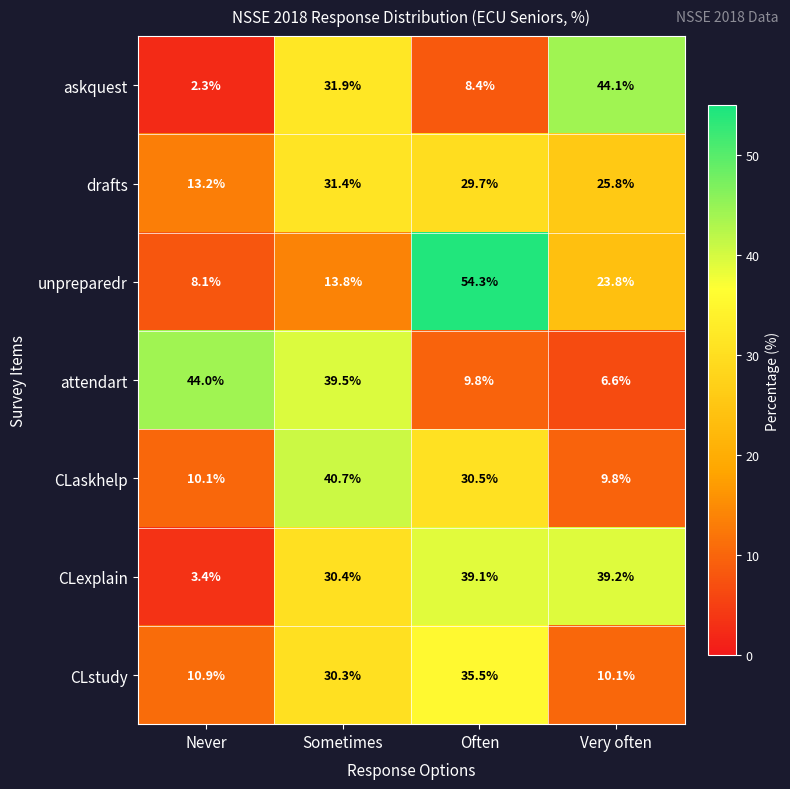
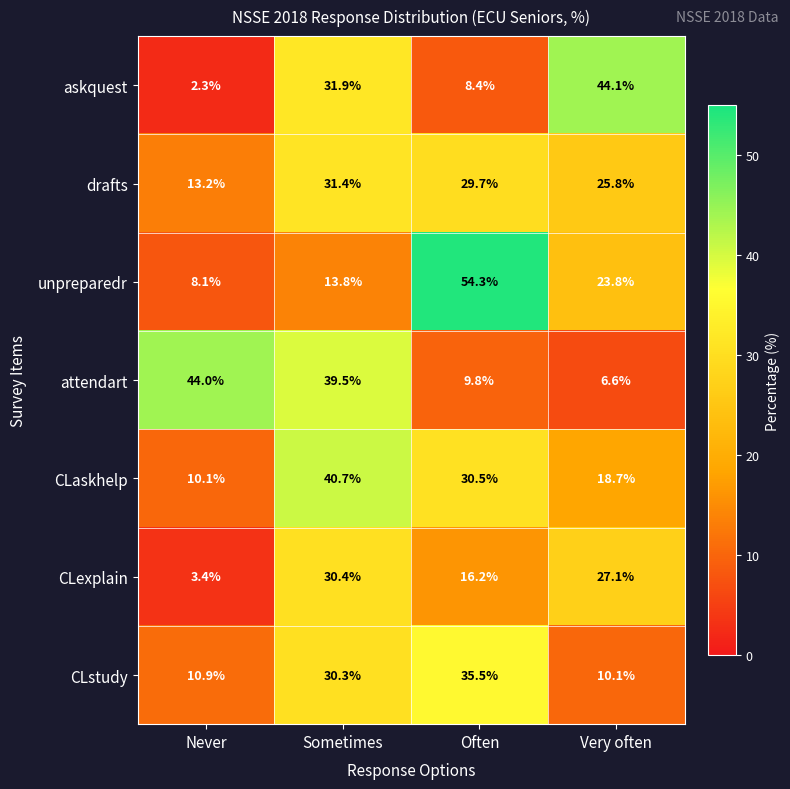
CLaskhelp, Very often: 9.8% -> 18.7%
CLexplain, Often: 39.1% -> 16.2%
CLexplain, Very often: 39.2% -> 27.1%
